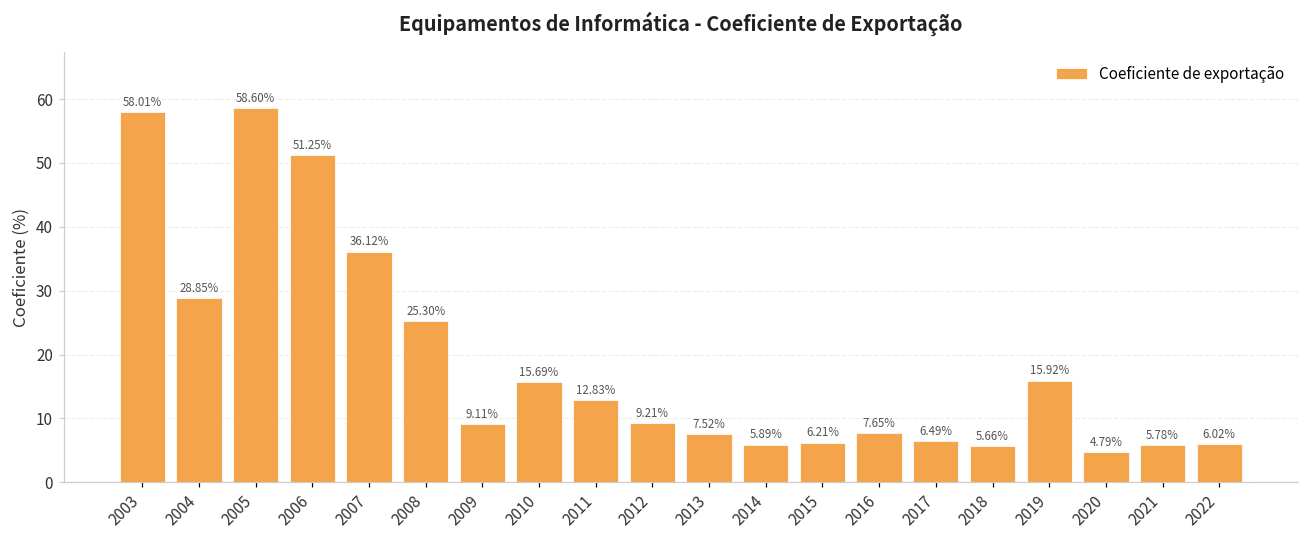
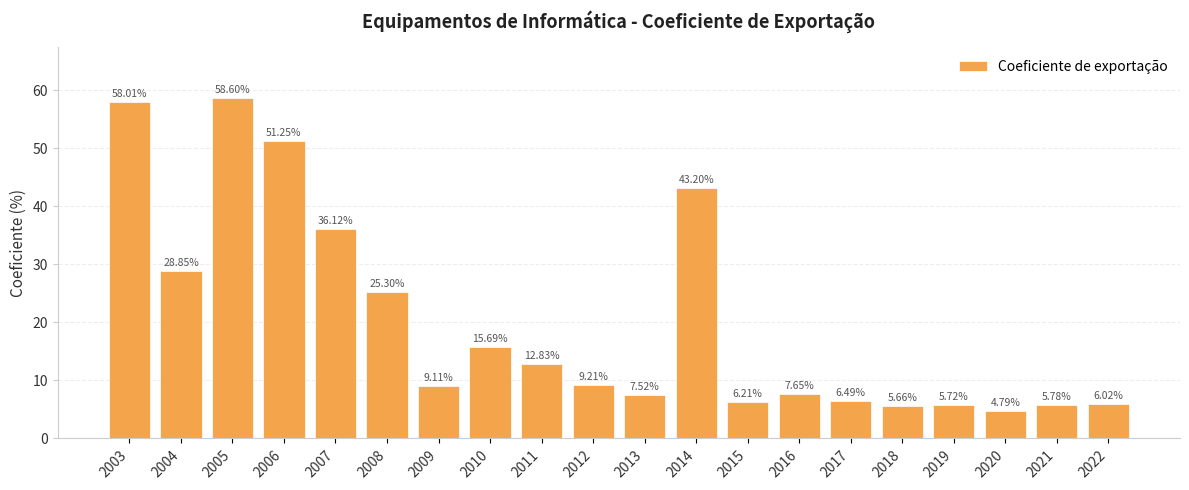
2014: 5.89% -> 43.20%
2019: 15.92% -> 5.72%
